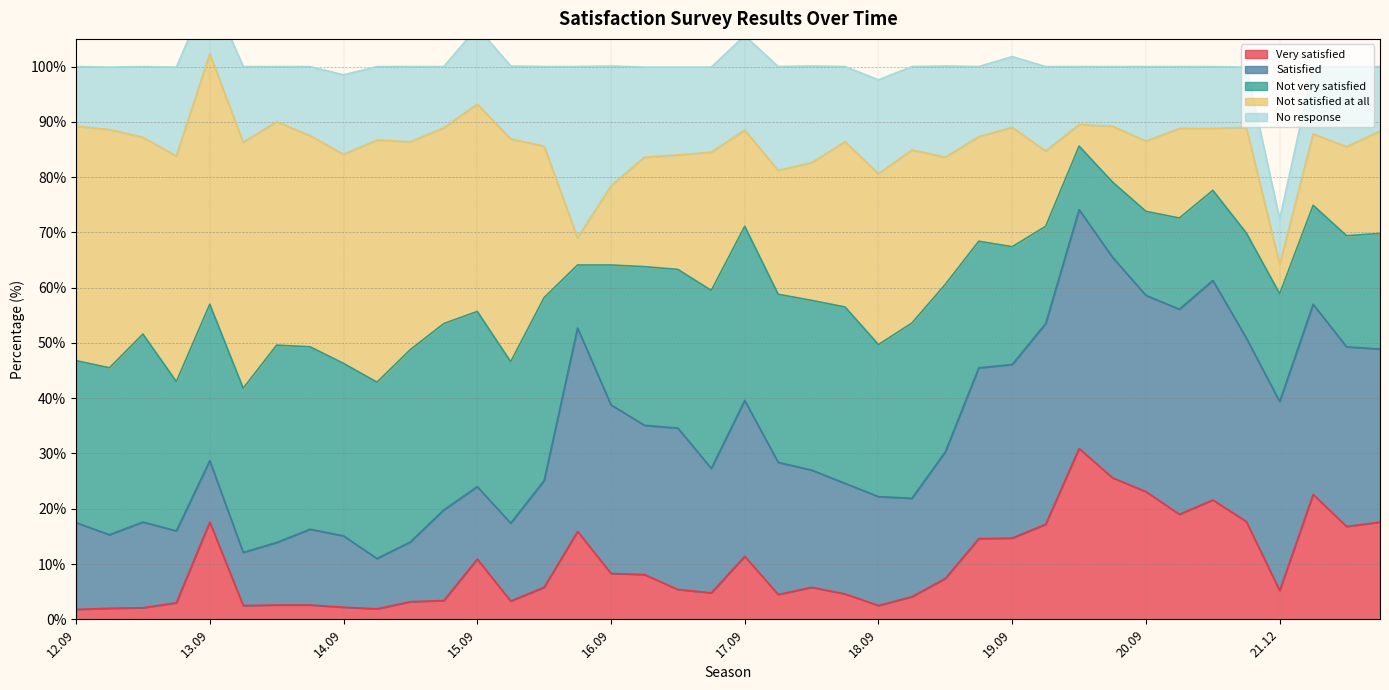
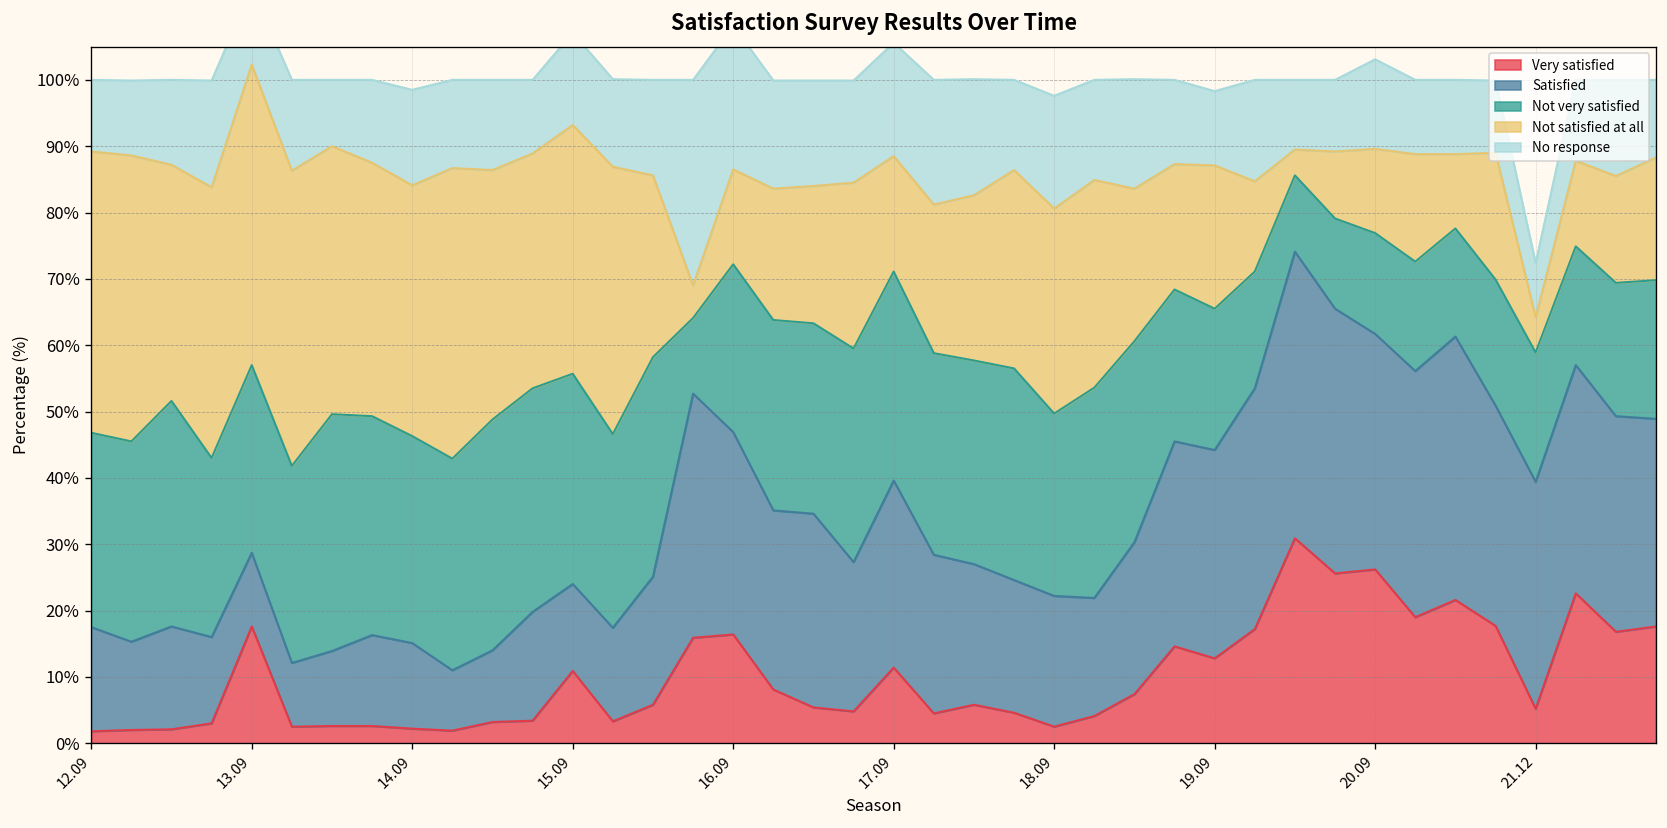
Very satisfied, 16.09: 8% -> 16%
Very satisfied, 19.09: 15% -> 13%
No response, 19.09: 13% -> 11%
Very satisfied, 20.09: 23% -> 26%
